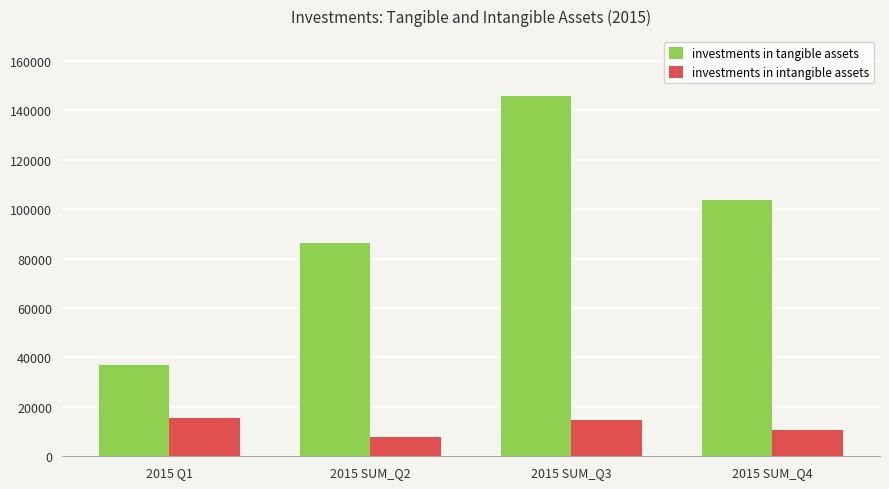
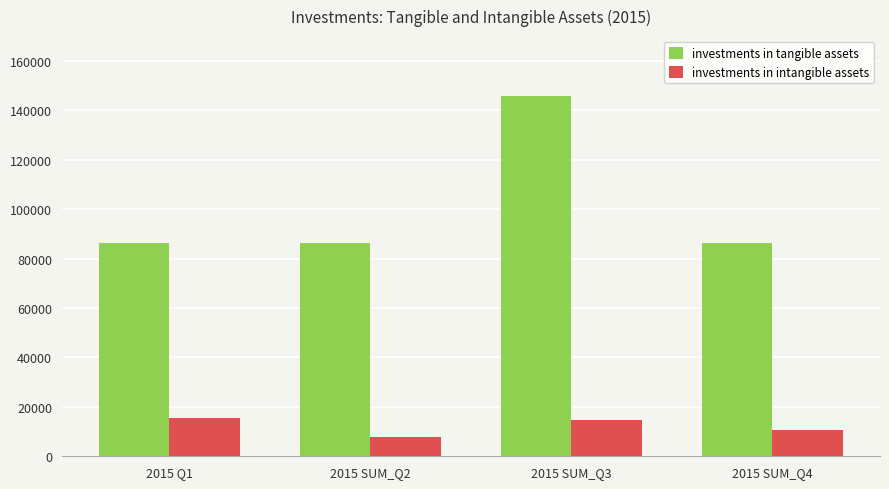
investments in tangible assets, 2015 Q1: 37000 -> 86000
investments in tangible assets, 2015 SUM_Q4: 104000 -> 86000
